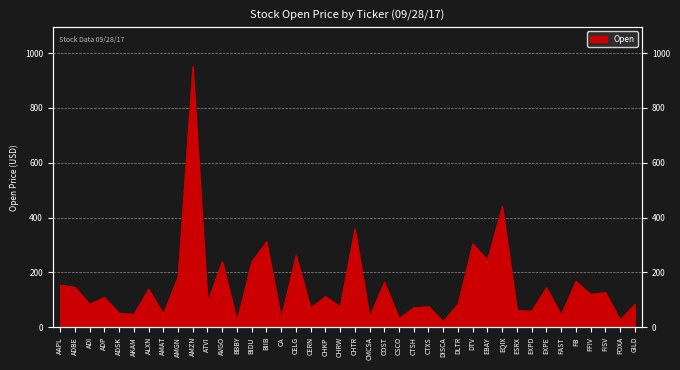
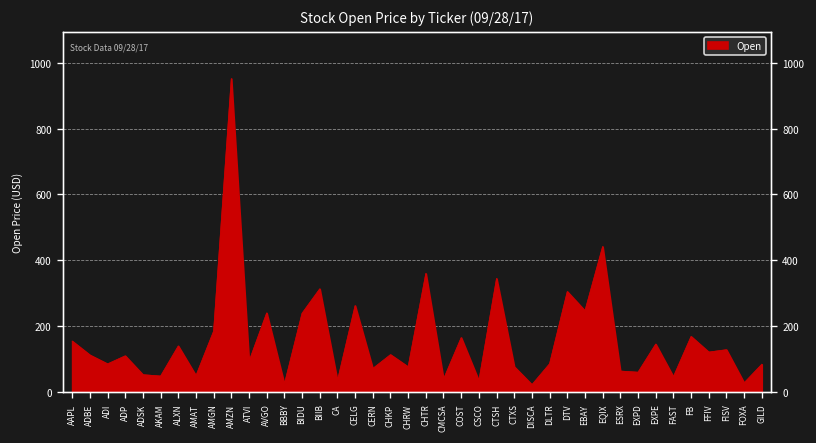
ADBE: 150 -> 110
CTSH: 70 -> 340
